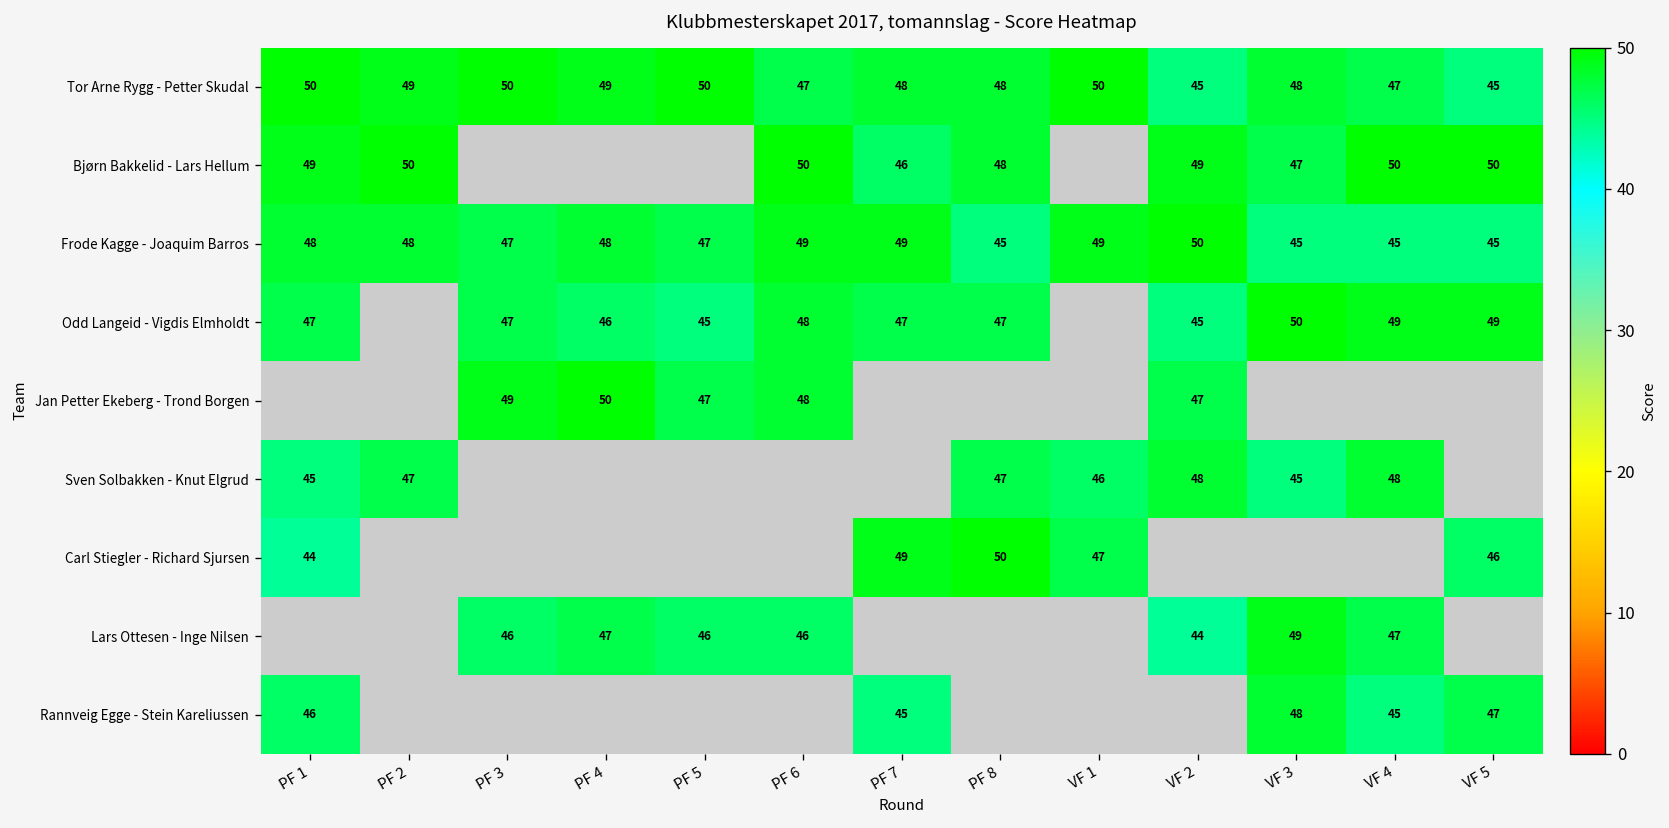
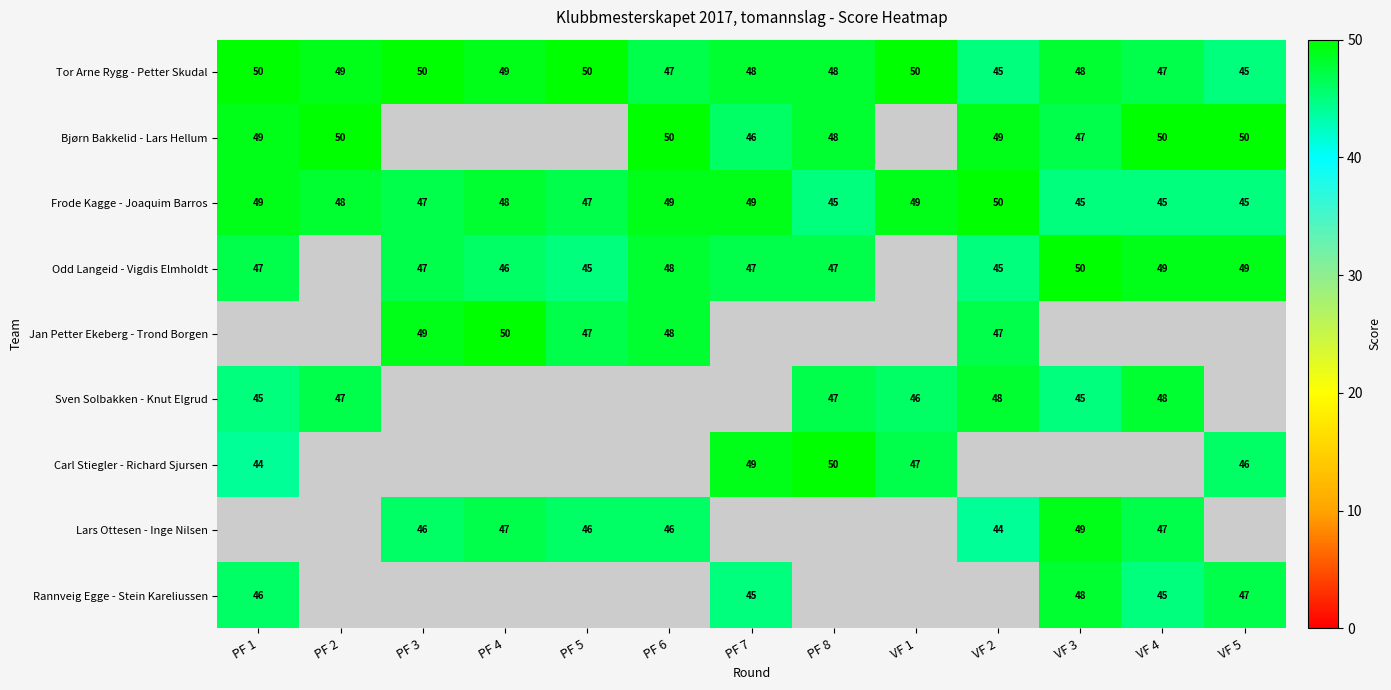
Frode Kagge - Joaquim Barros, PF 1: 48 -> 49
